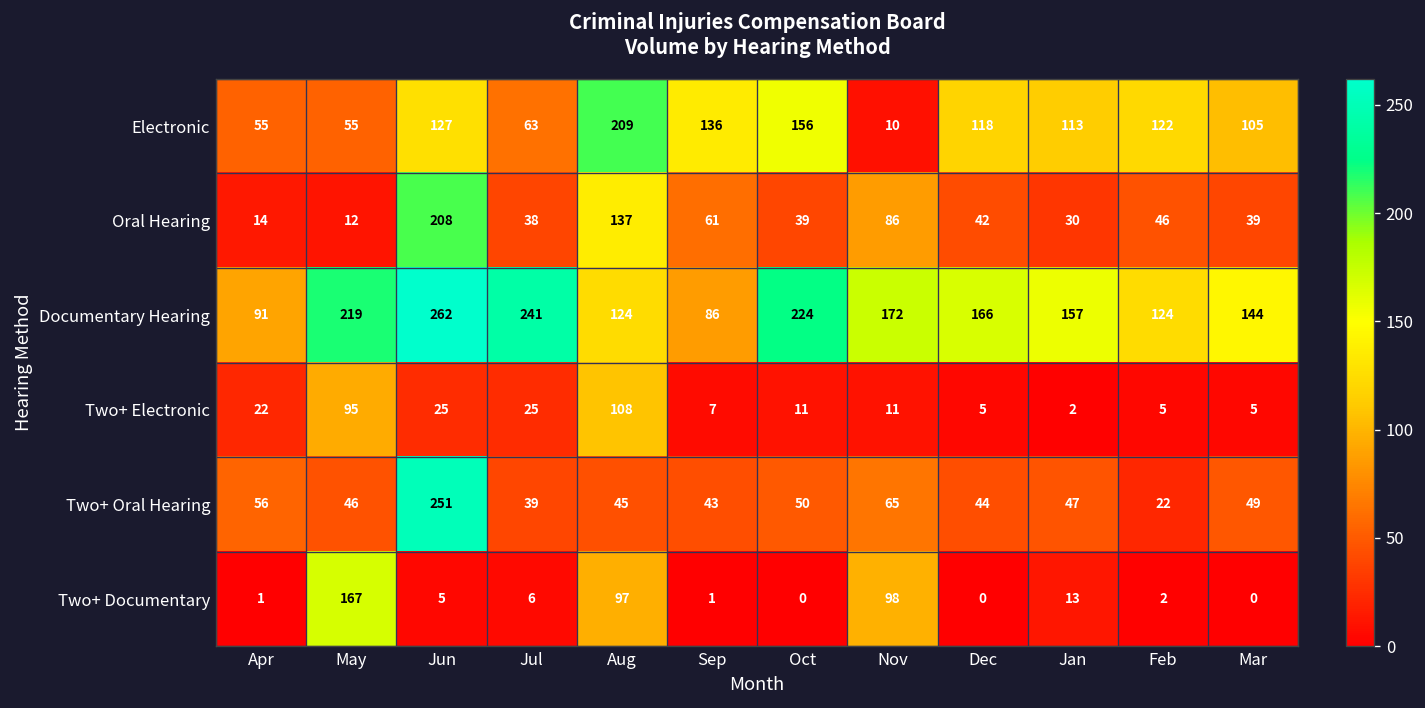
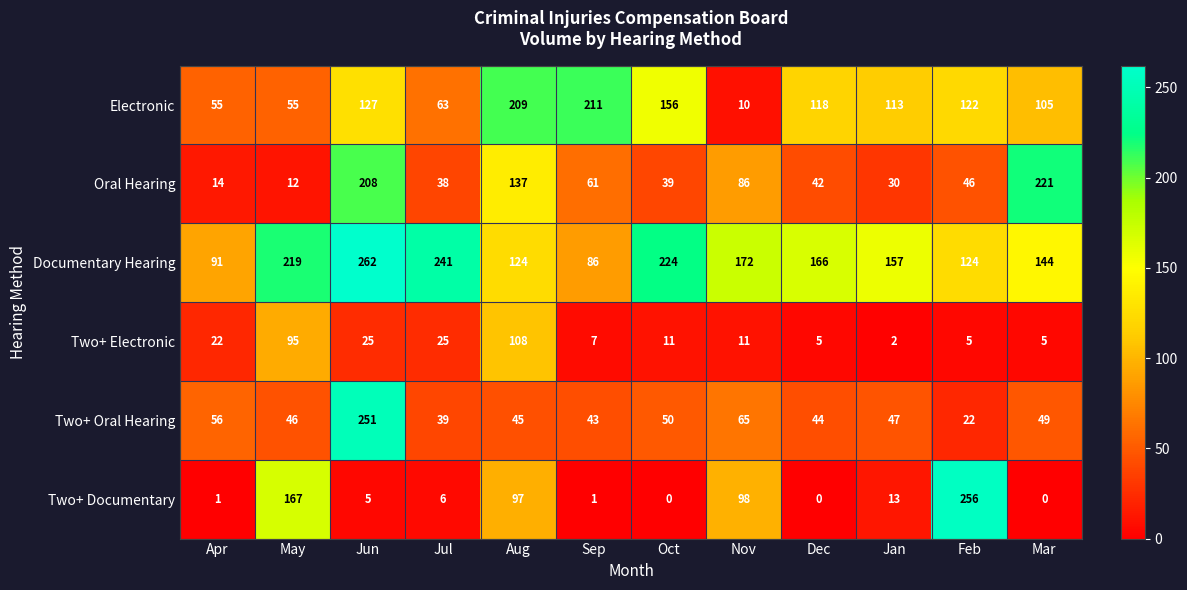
Electronic, Sep: 136 -> 211
Oral Hearing, Mar: 39 -> 221
Two+ Documentary, Feb: 2 -> 256
